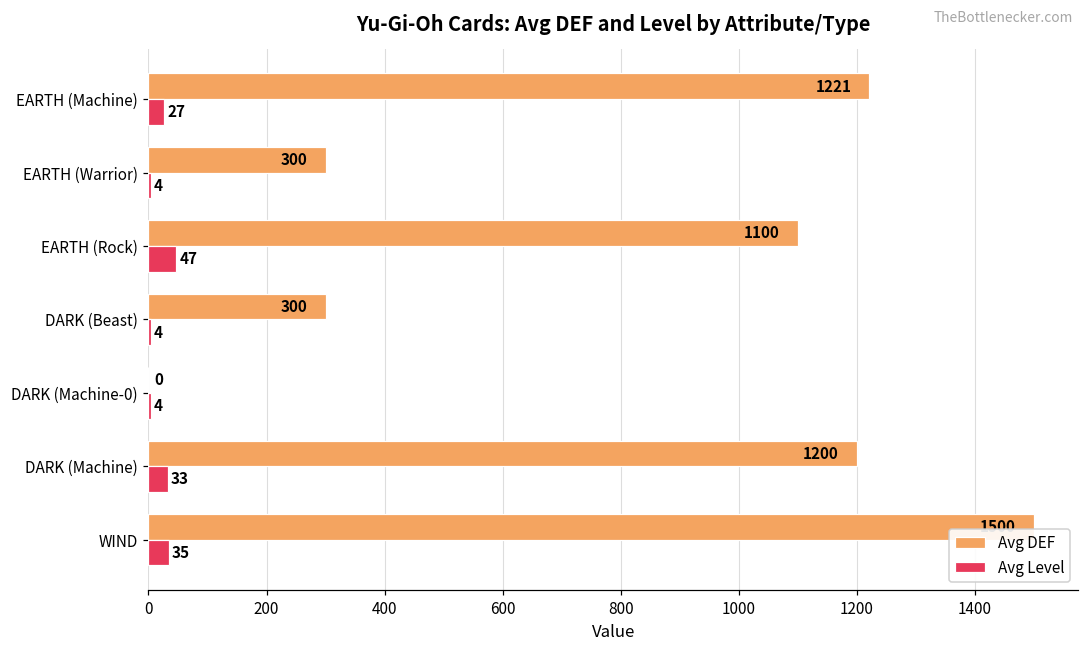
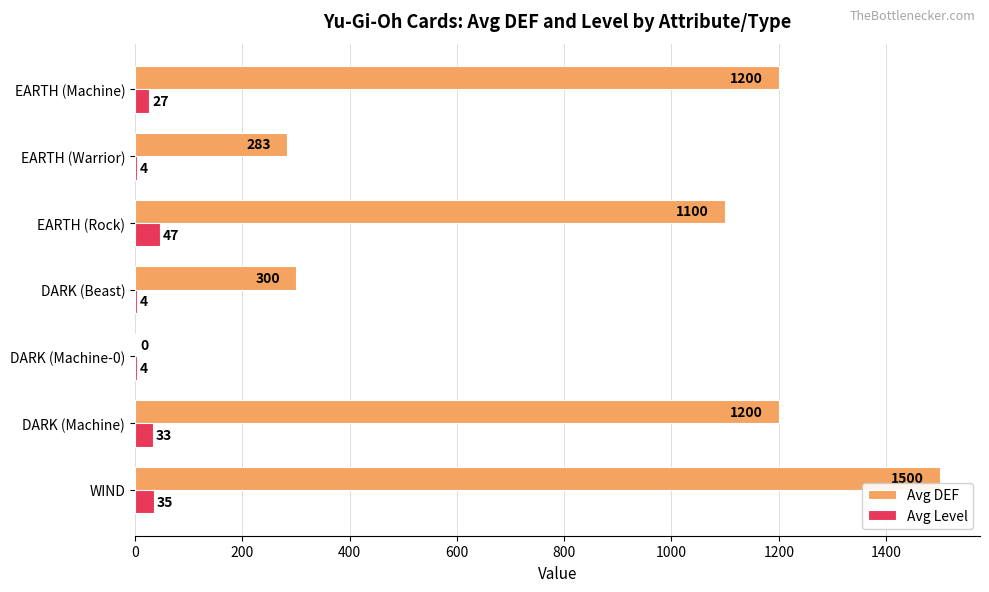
Avg DEF, EARTH (Machine): 1221 -> 1200
Avg DEF, EARTH (Warrior): 300 -> 283
